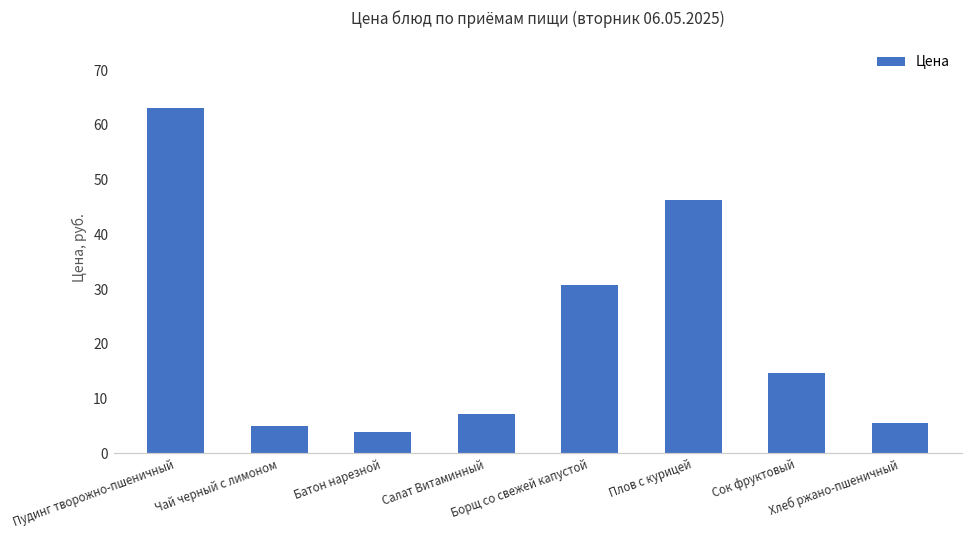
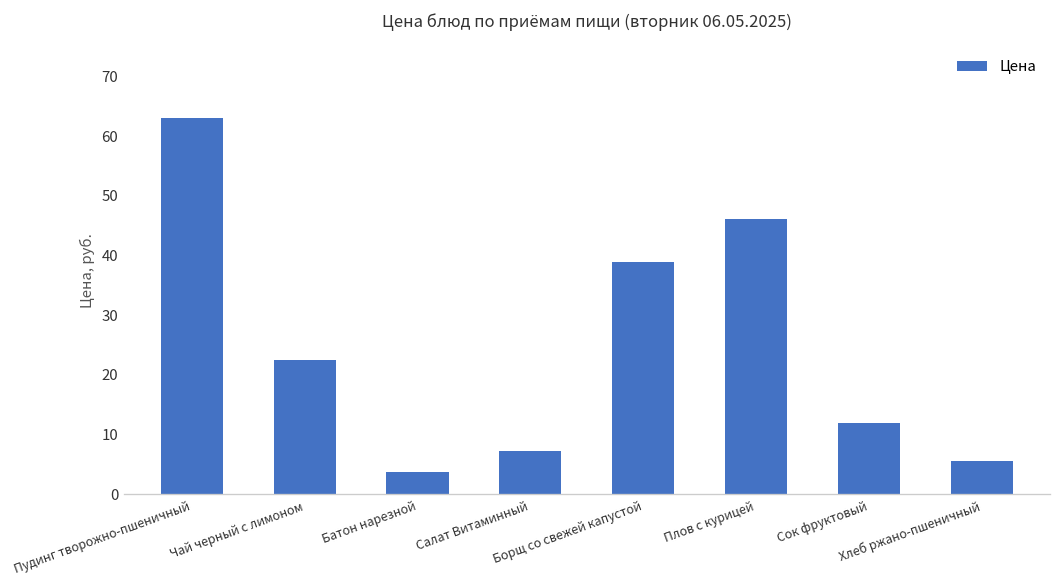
Чай черный с лимоном: 5 -> 23
Борщ со свежей капустой: 31 -> 39
Сок фруктовый: 15 -> 12
